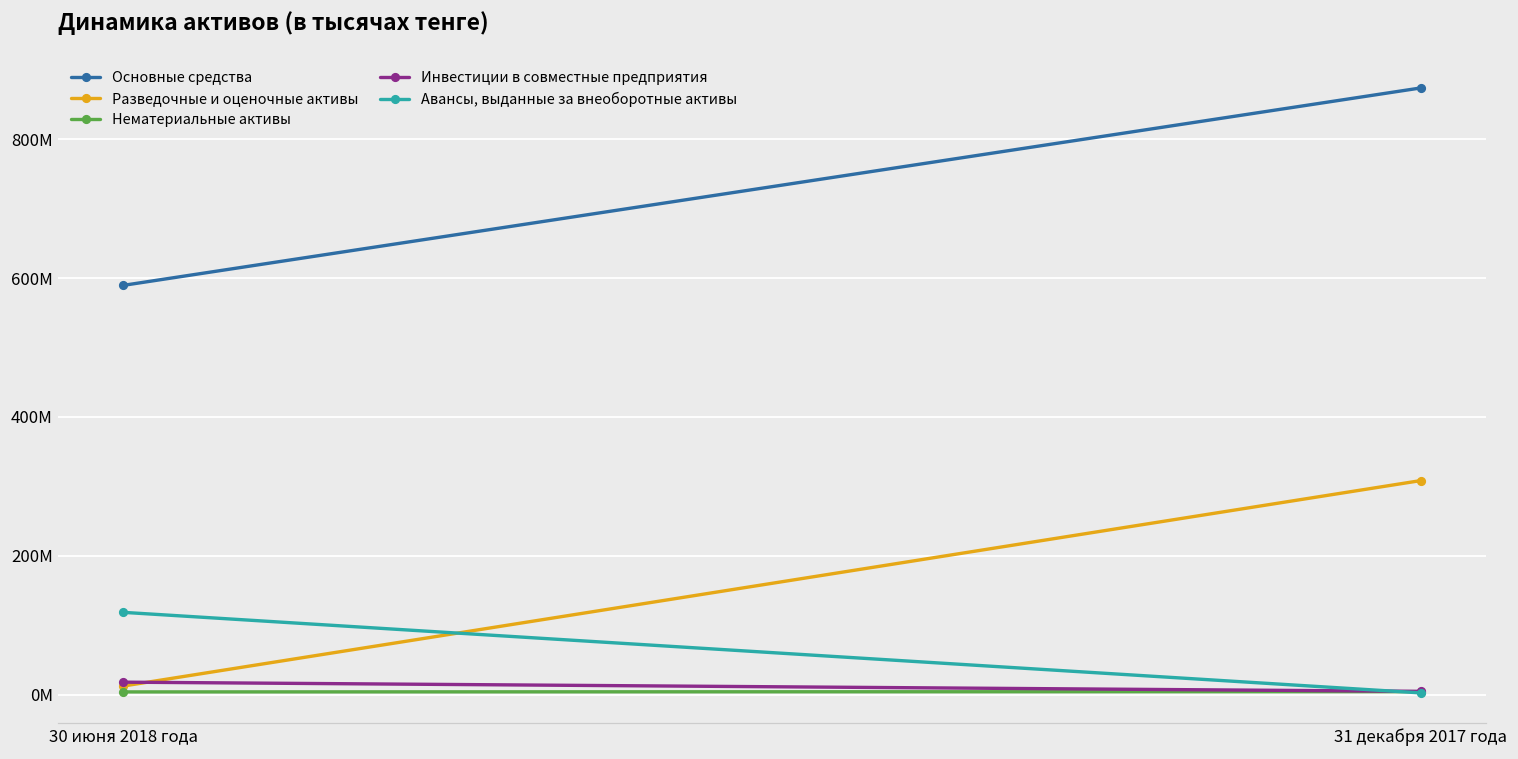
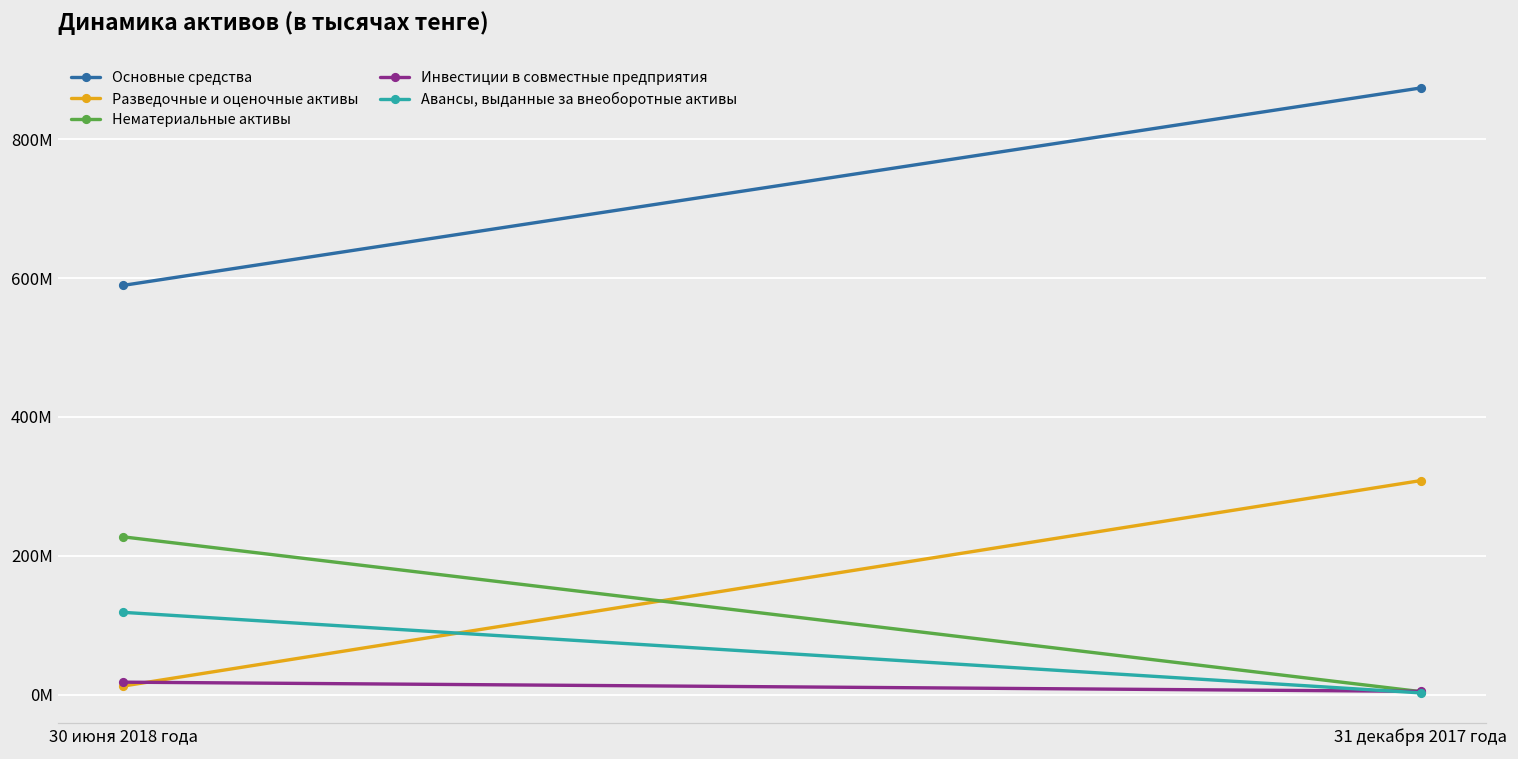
Нематериальные активы, 30 июня 2018 года: 0 -> 230000000
